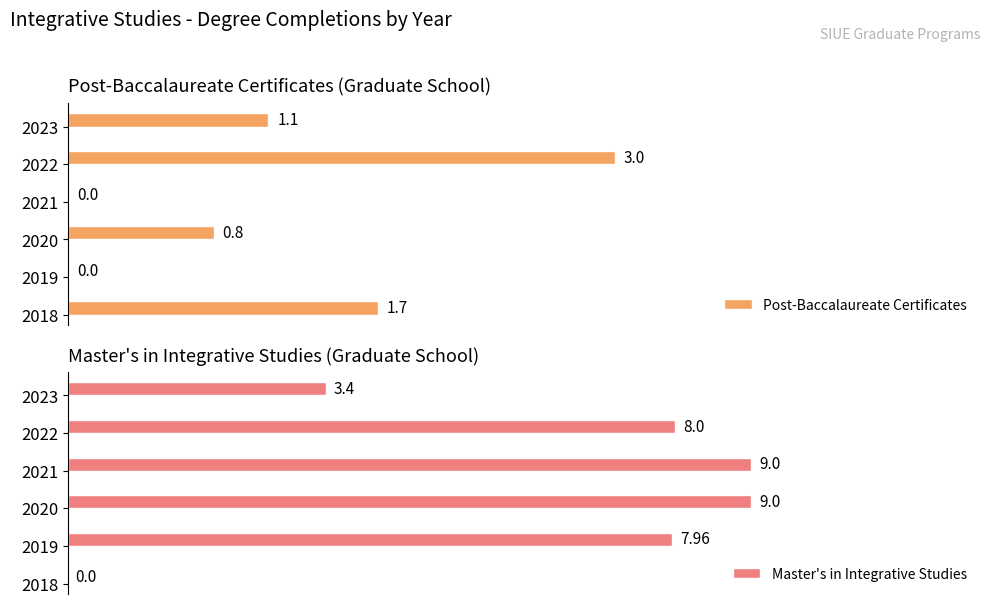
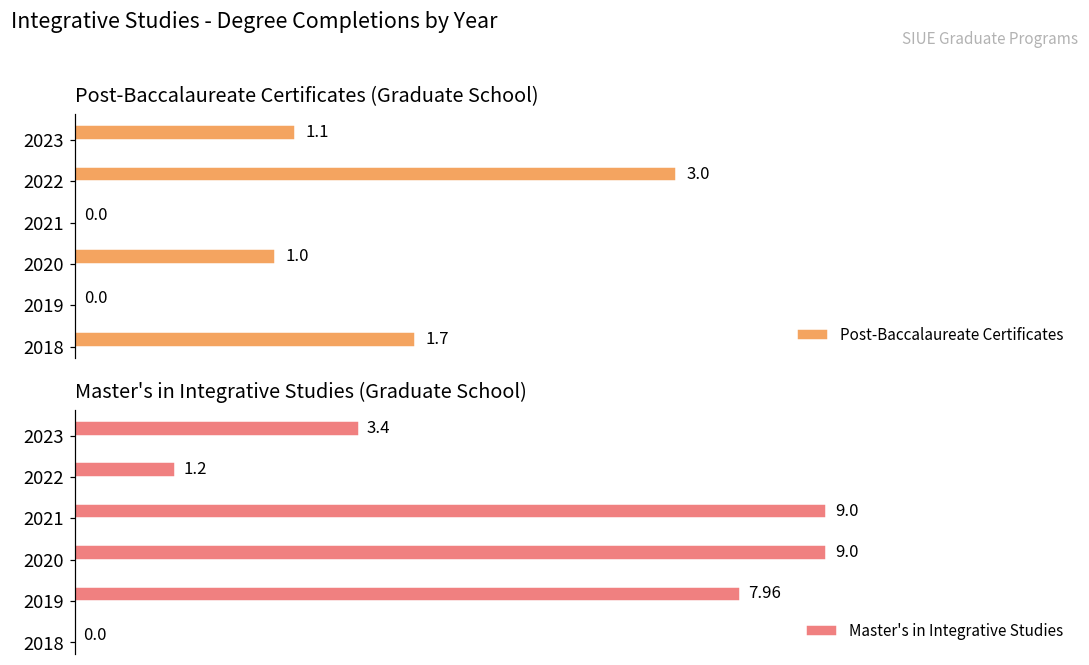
Post-Baccalaureate Certificates (Graduate School), 2020: 0.8 -> 1.0
Master's in Integrative Studies (Graduate School), 2022: 8.0 -> 1.2
